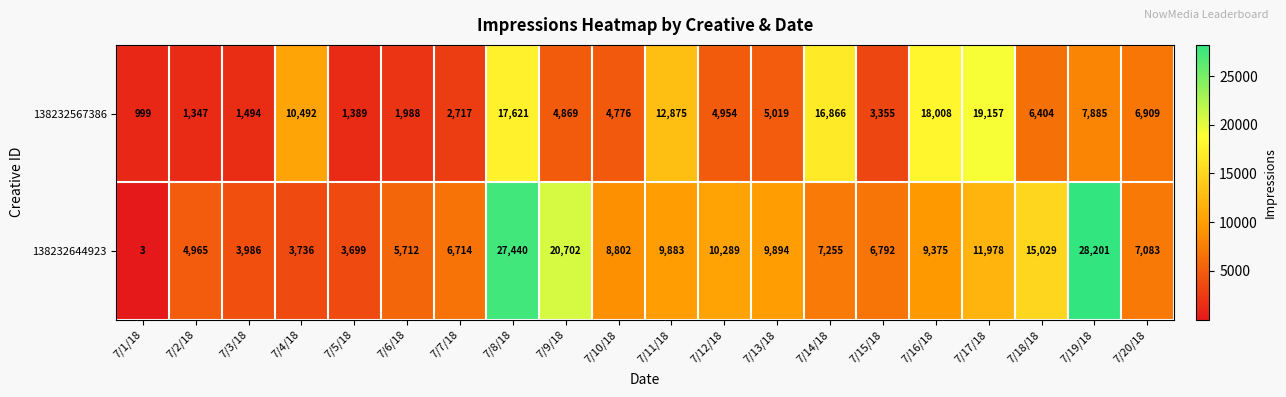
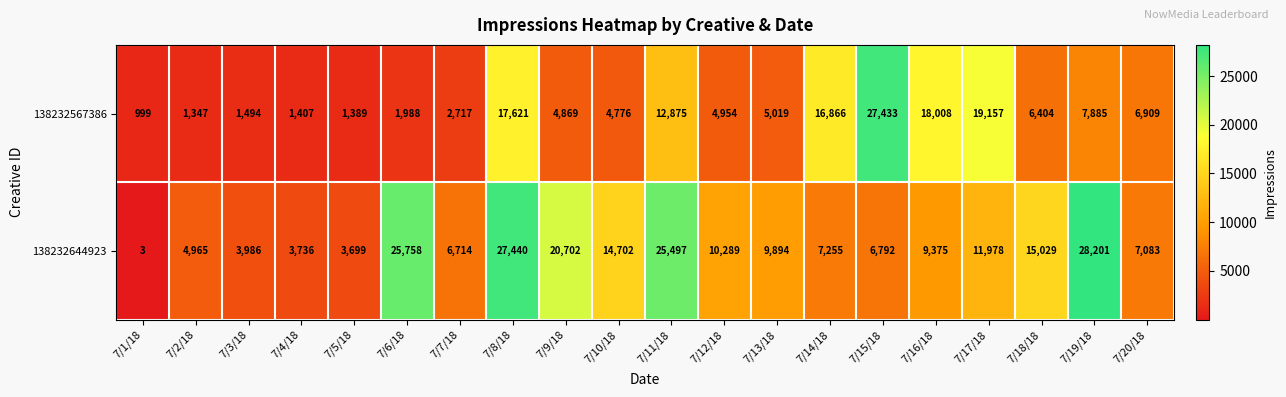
138232567386, 7/4/18: 10,492 -> 1,407
138232567386, 7/15/18: 3,355 -> 27,433
138232644923, 7/6/18: 5,712 -> 25,758
138232644923, 7/10/18: 8,802 -> 14,702
138232644923, 7/11/18: 9,883 -> 25,497
